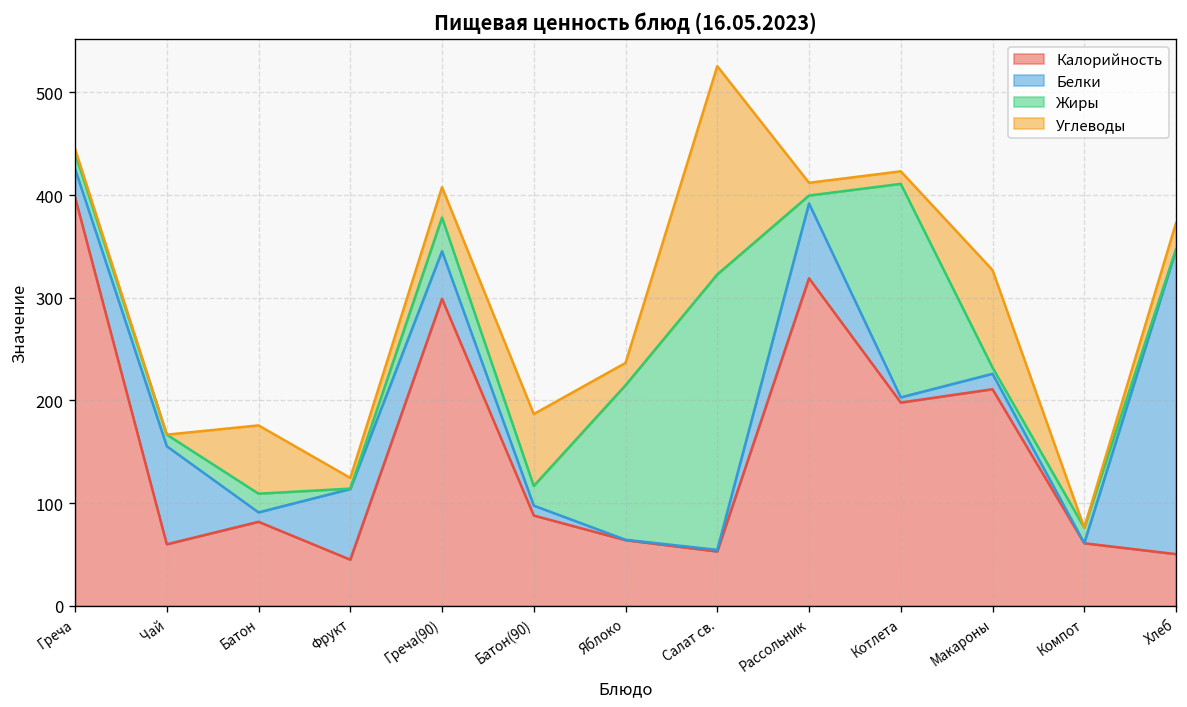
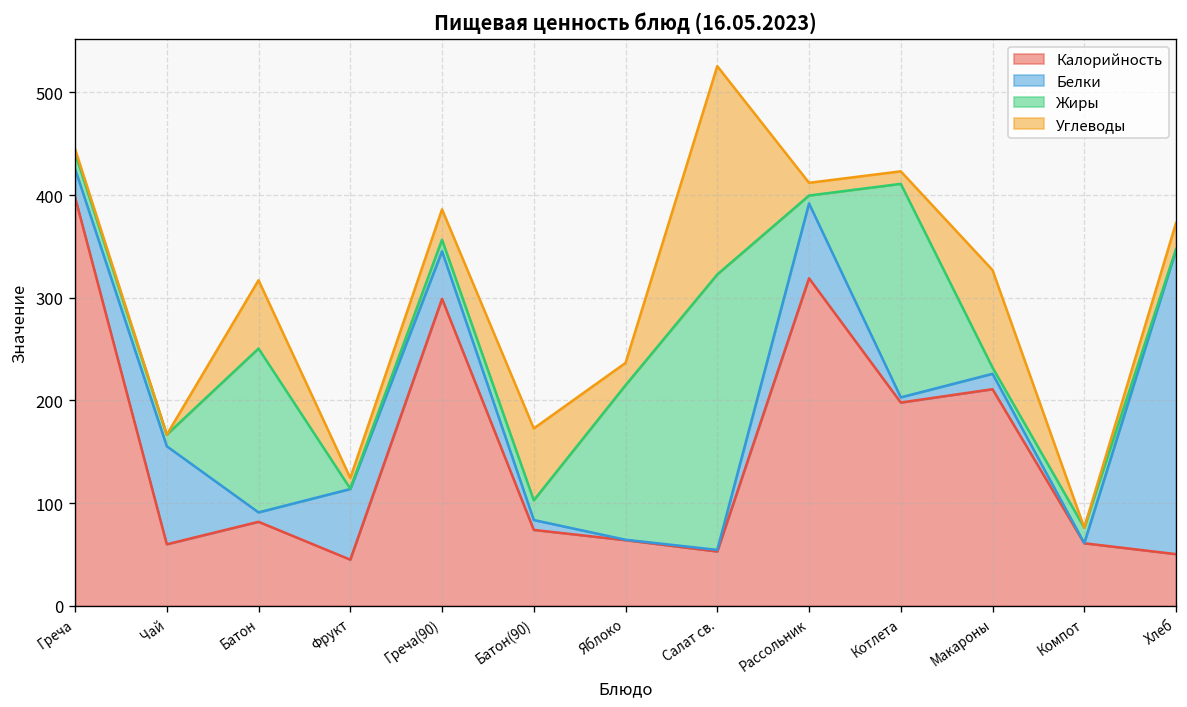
Жиры, Батон: 20 -> 160
Жиры, Греча(90): 30 -> 10
Калорийность, Батон(90): 90 -> 70
